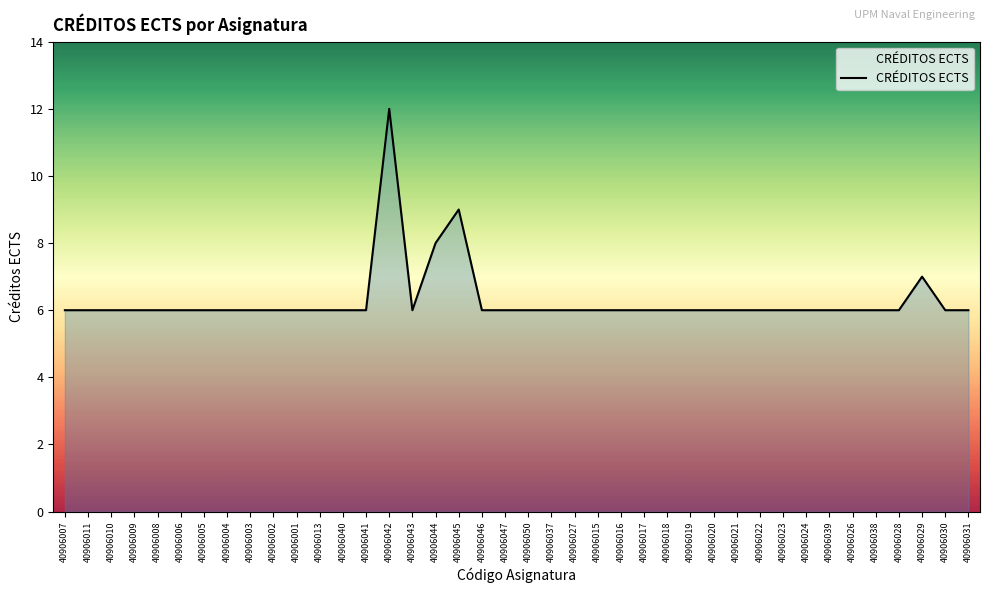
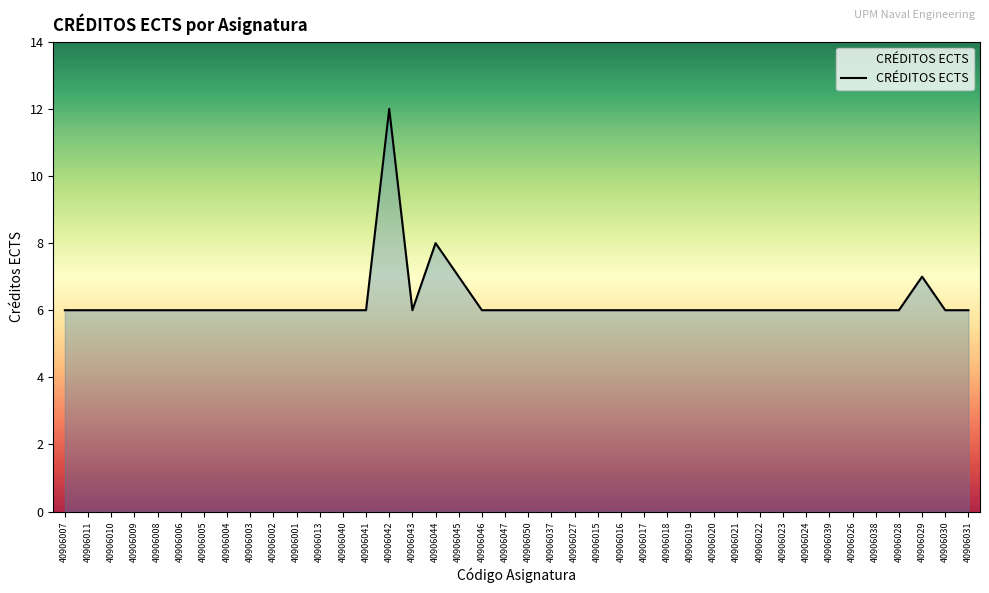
40906045: 9 -> 7
